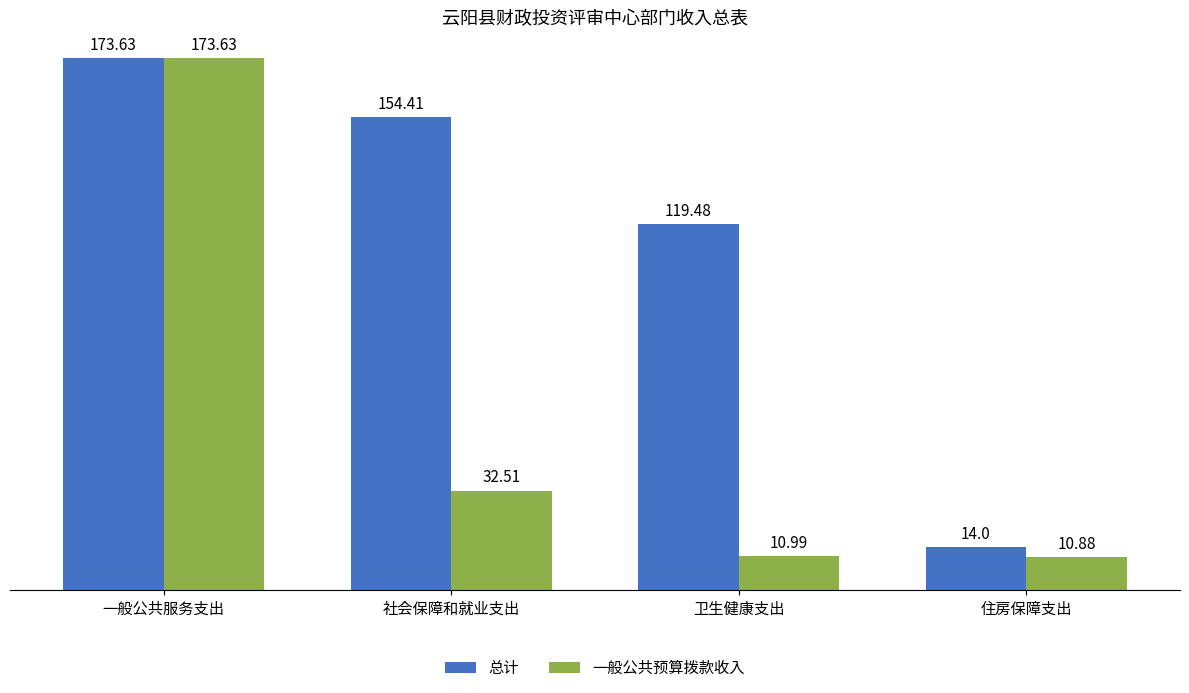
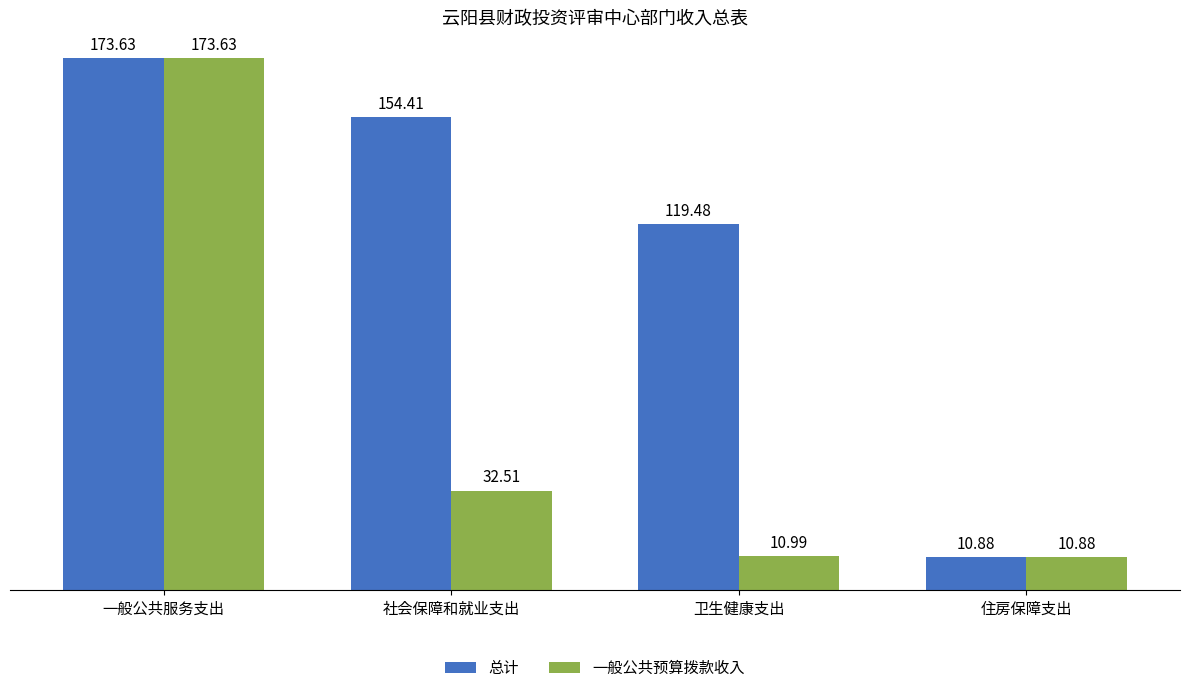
总计, 住房保障支出: 14.0 -> 10.88
